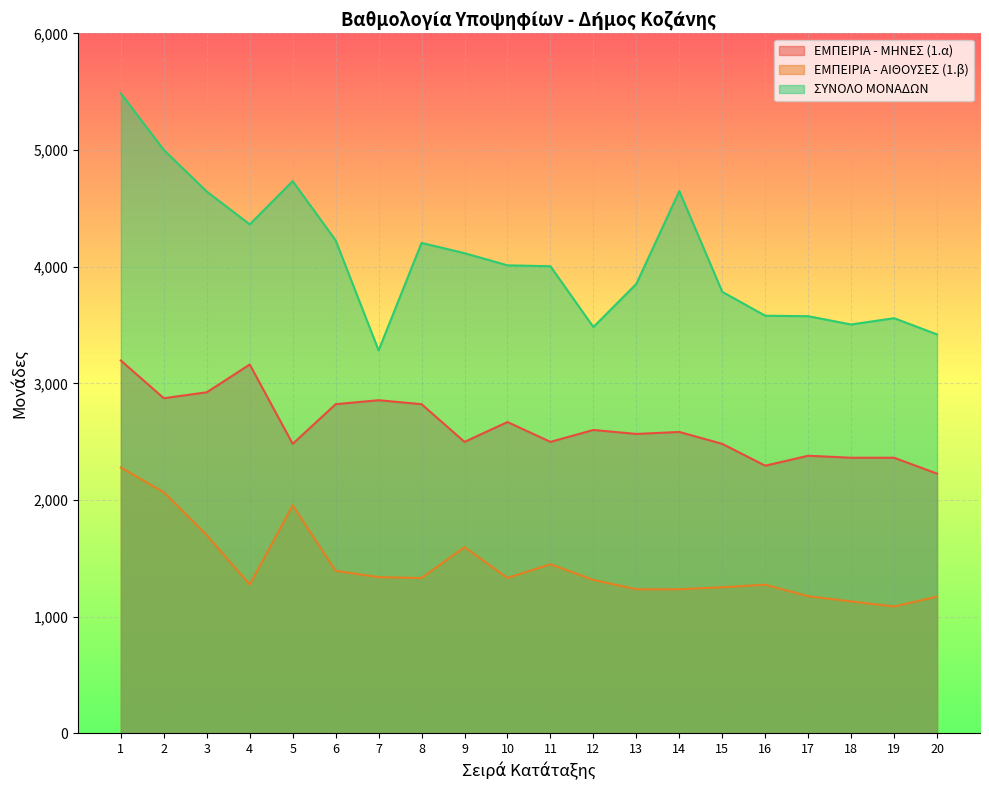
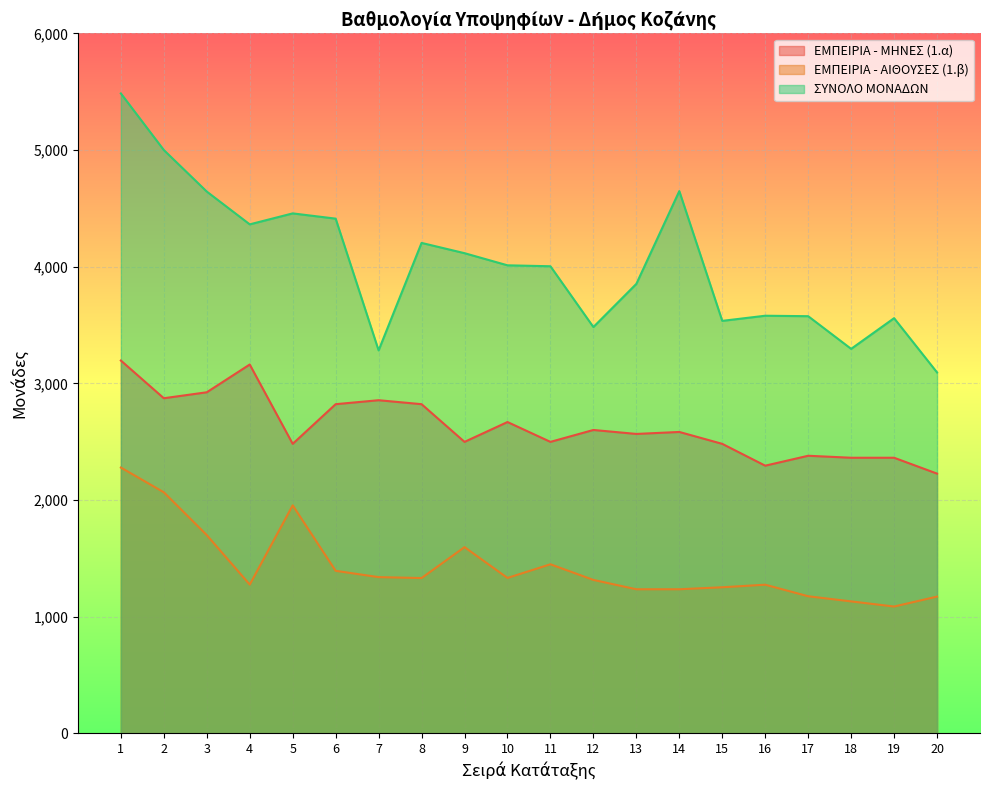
ΣΥΝΟΛΟ ΜΟΝΑΔΩΝ, 5: 4,730 -> 4,460
ΣΥΝΟΛΟ ΜΟΝΑΔΩΝ, 6: 4,230 -> 4,410
ΣΥΝΟΛΟ ΜΟΝΑΔΩΝ, 15: 3,790 -> 3,540
ΣΥΝΟΛΟ ΜΟΝΑΔΩΝ, 18: 3,510 -> 3,300
ΣΥΝΟΛΟ ΜΟΝΑΔΩΝ, 20: 3,420 -> 3,090
